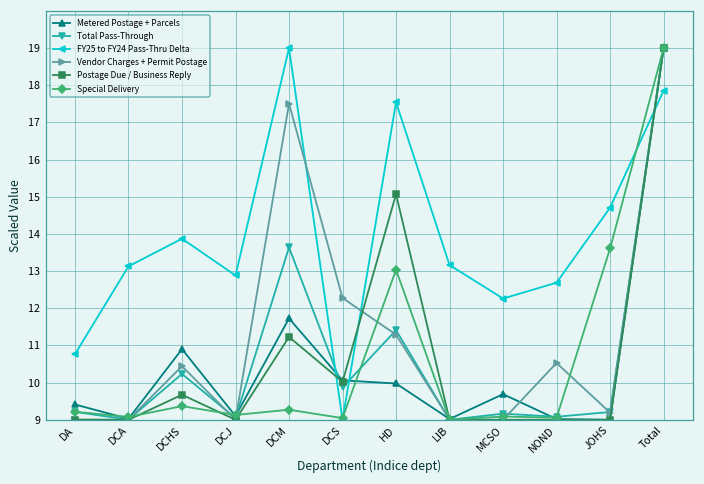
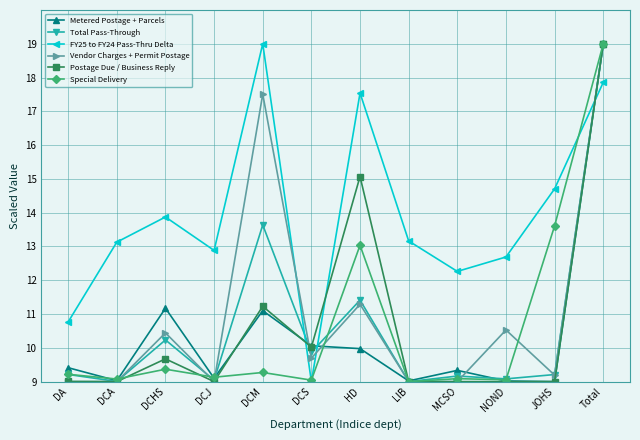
Metered Postage + Parcels, DCHS: 10.9 -> 11.2
Metered Postage + Parcels, DCM: 11.7 -> 11.1
Vendor Charges + Permit Postage, DCS: 12.3 -> 9.7
Metered Postage + Parcels, MCSO: 9.7 -> 9.3
